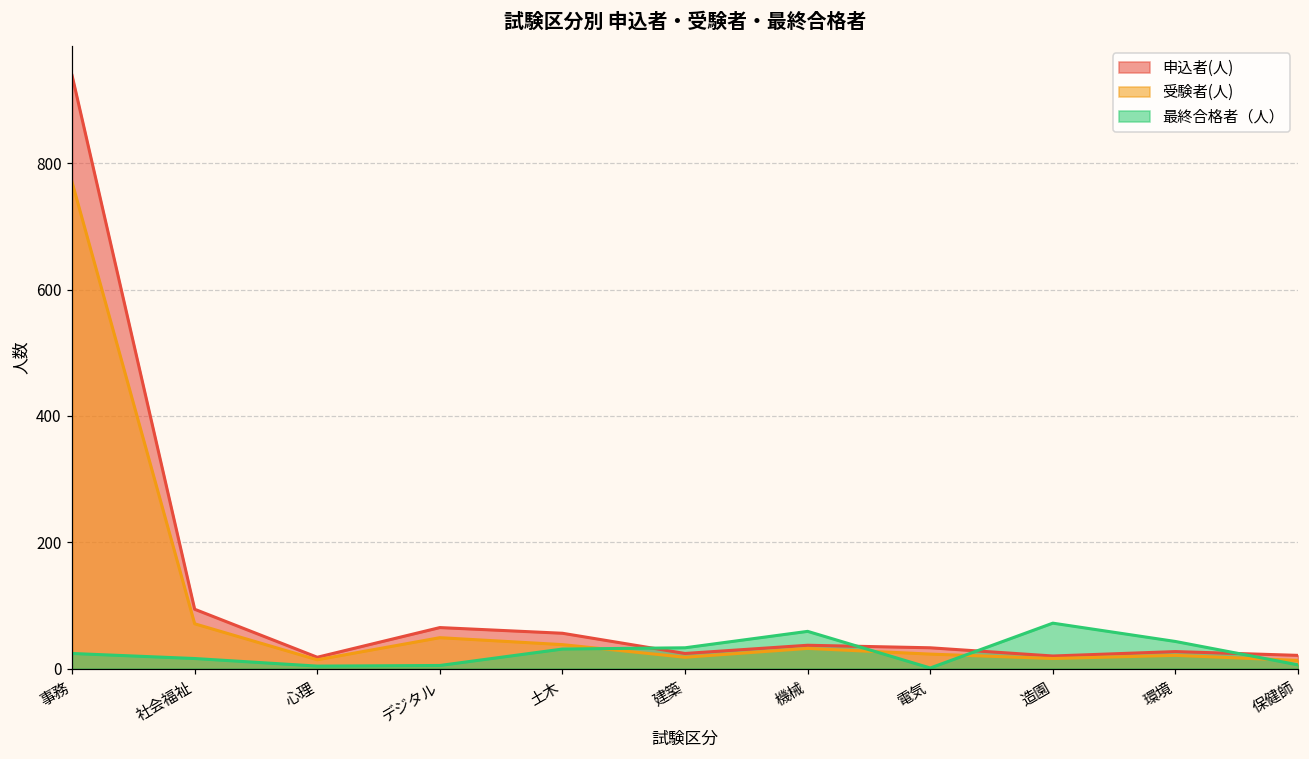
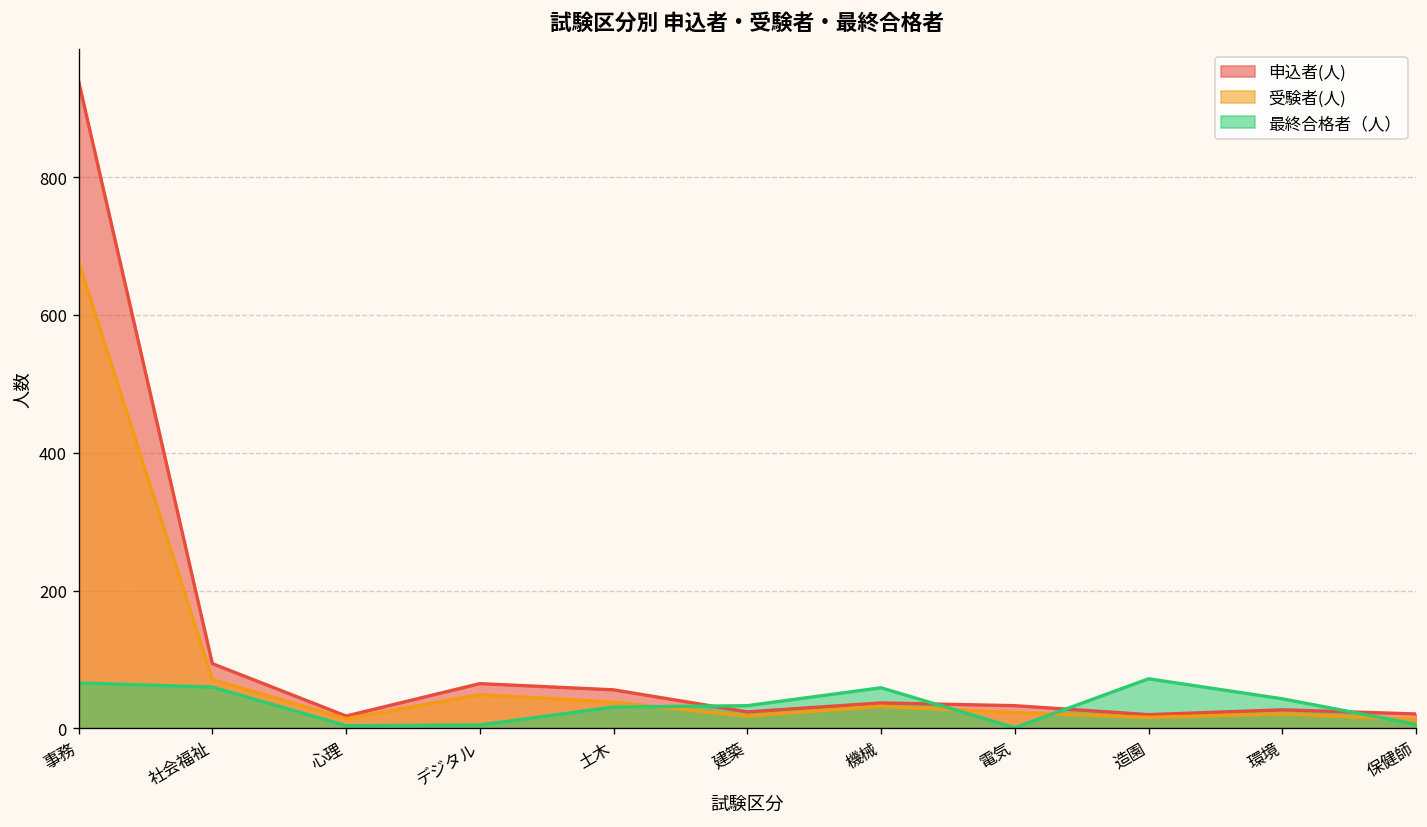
受験者(人), 事務: 770 -> 680
最終合格者（人）, 事務: 20 -> 70
最終合格者（人）, 社会福祉: 20 -> 60
